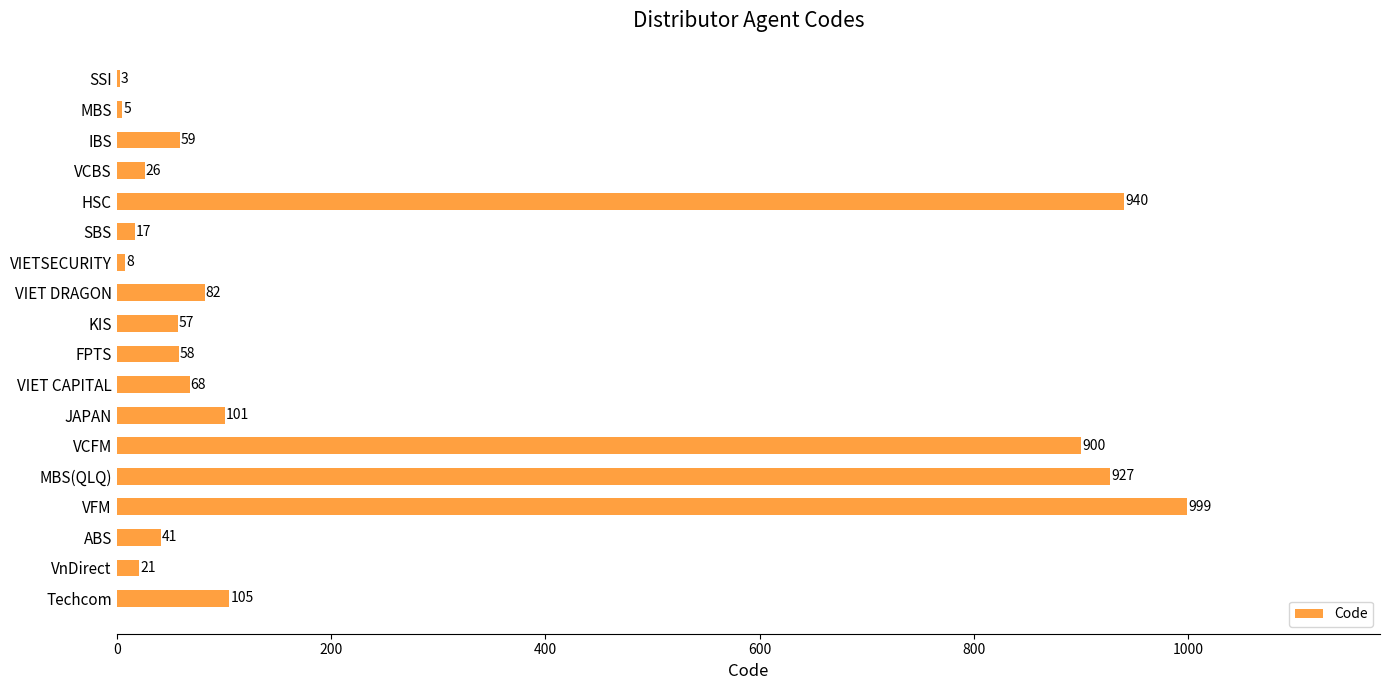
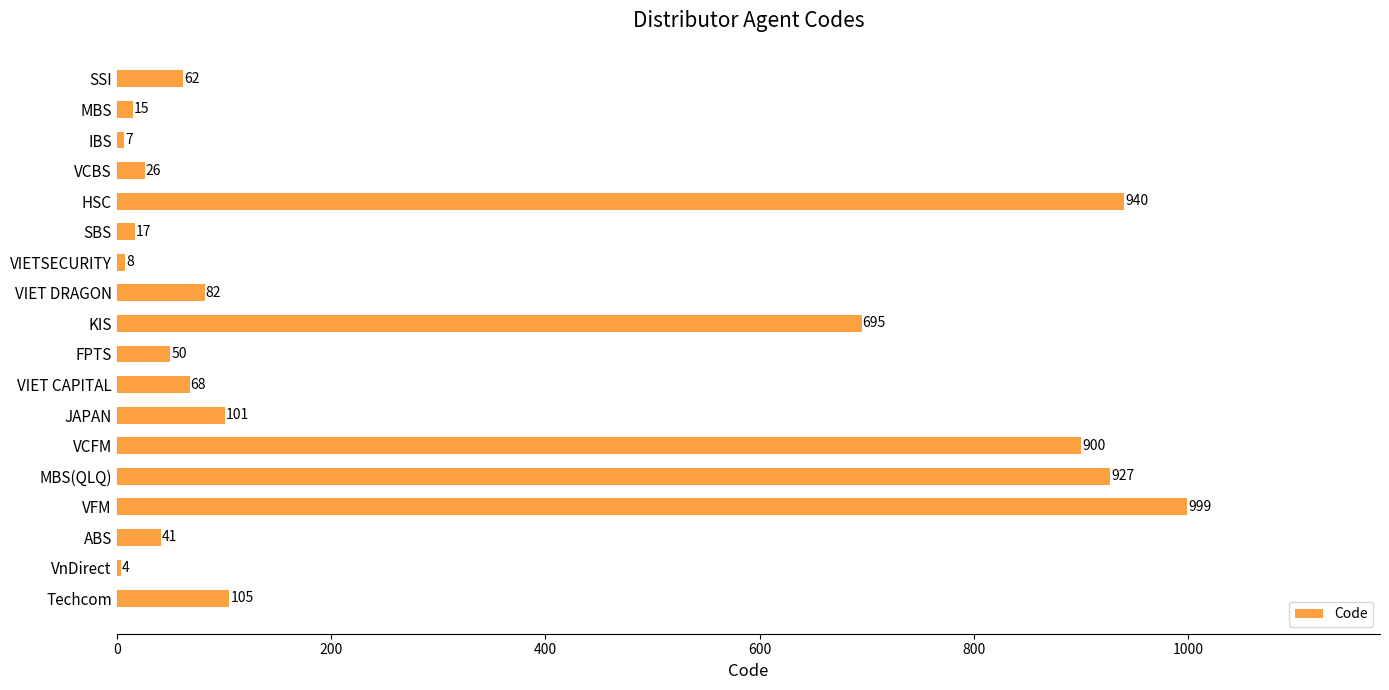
SSI: 3 -> 62
MBS: 5 -> 15
IBS: 59 -> 7
KIS: 57 -> 695
FPTS: 58 -> 50
VnDirect: 21 -> 4
